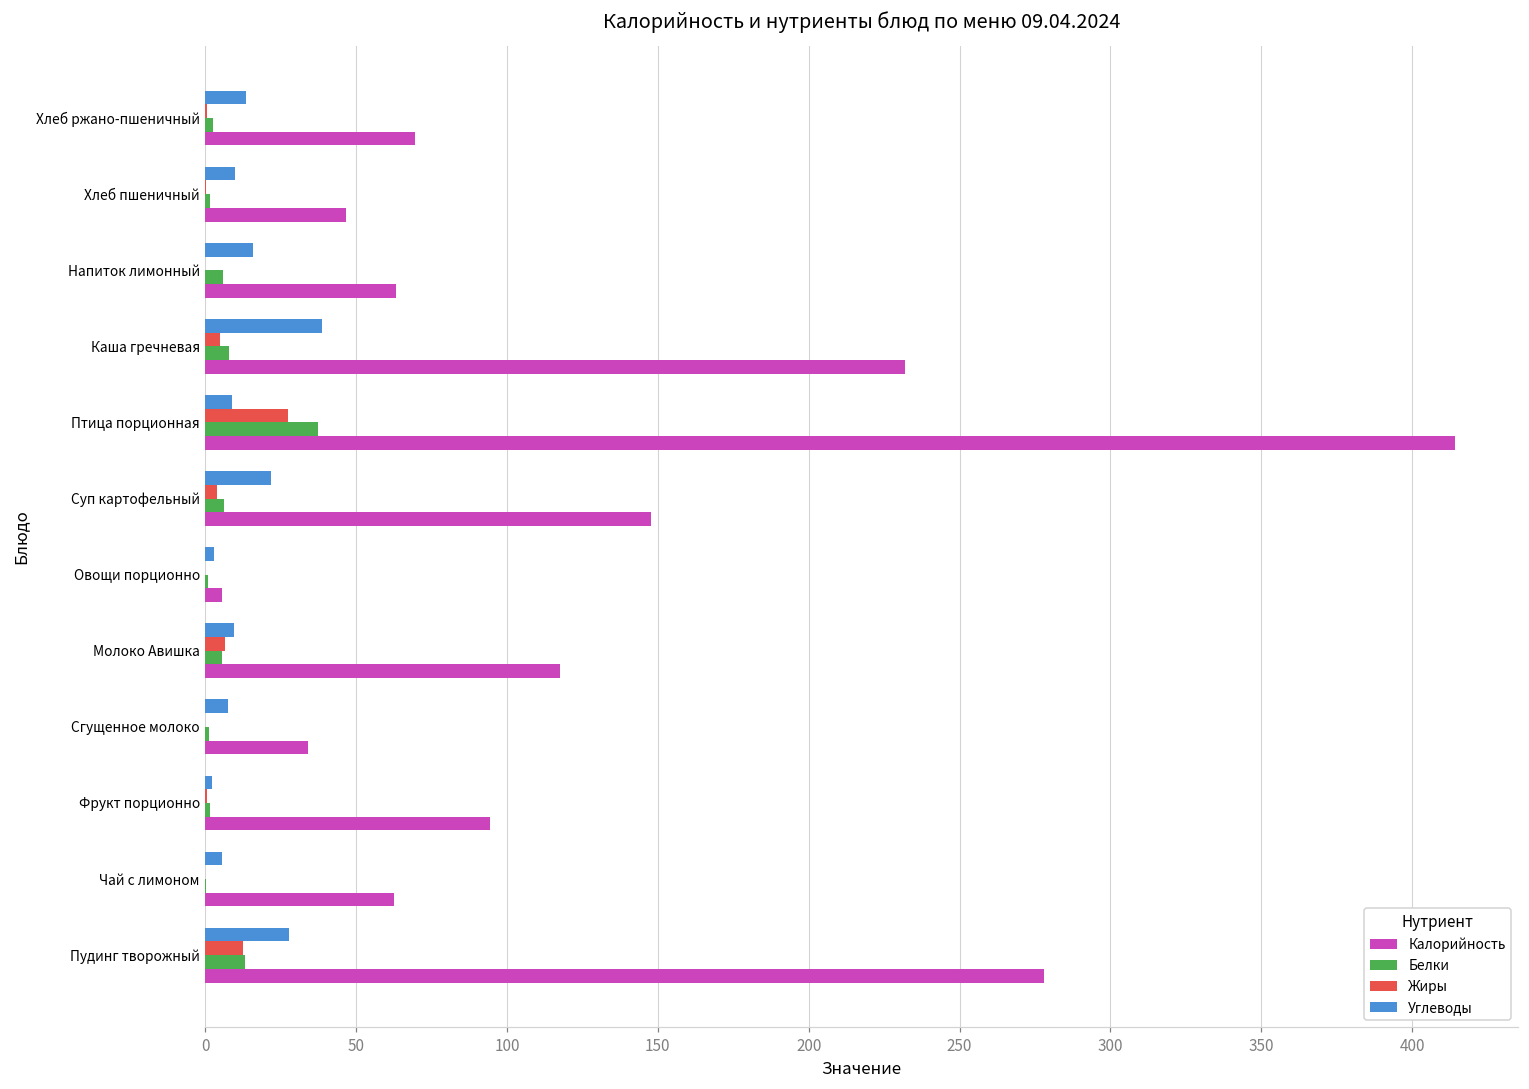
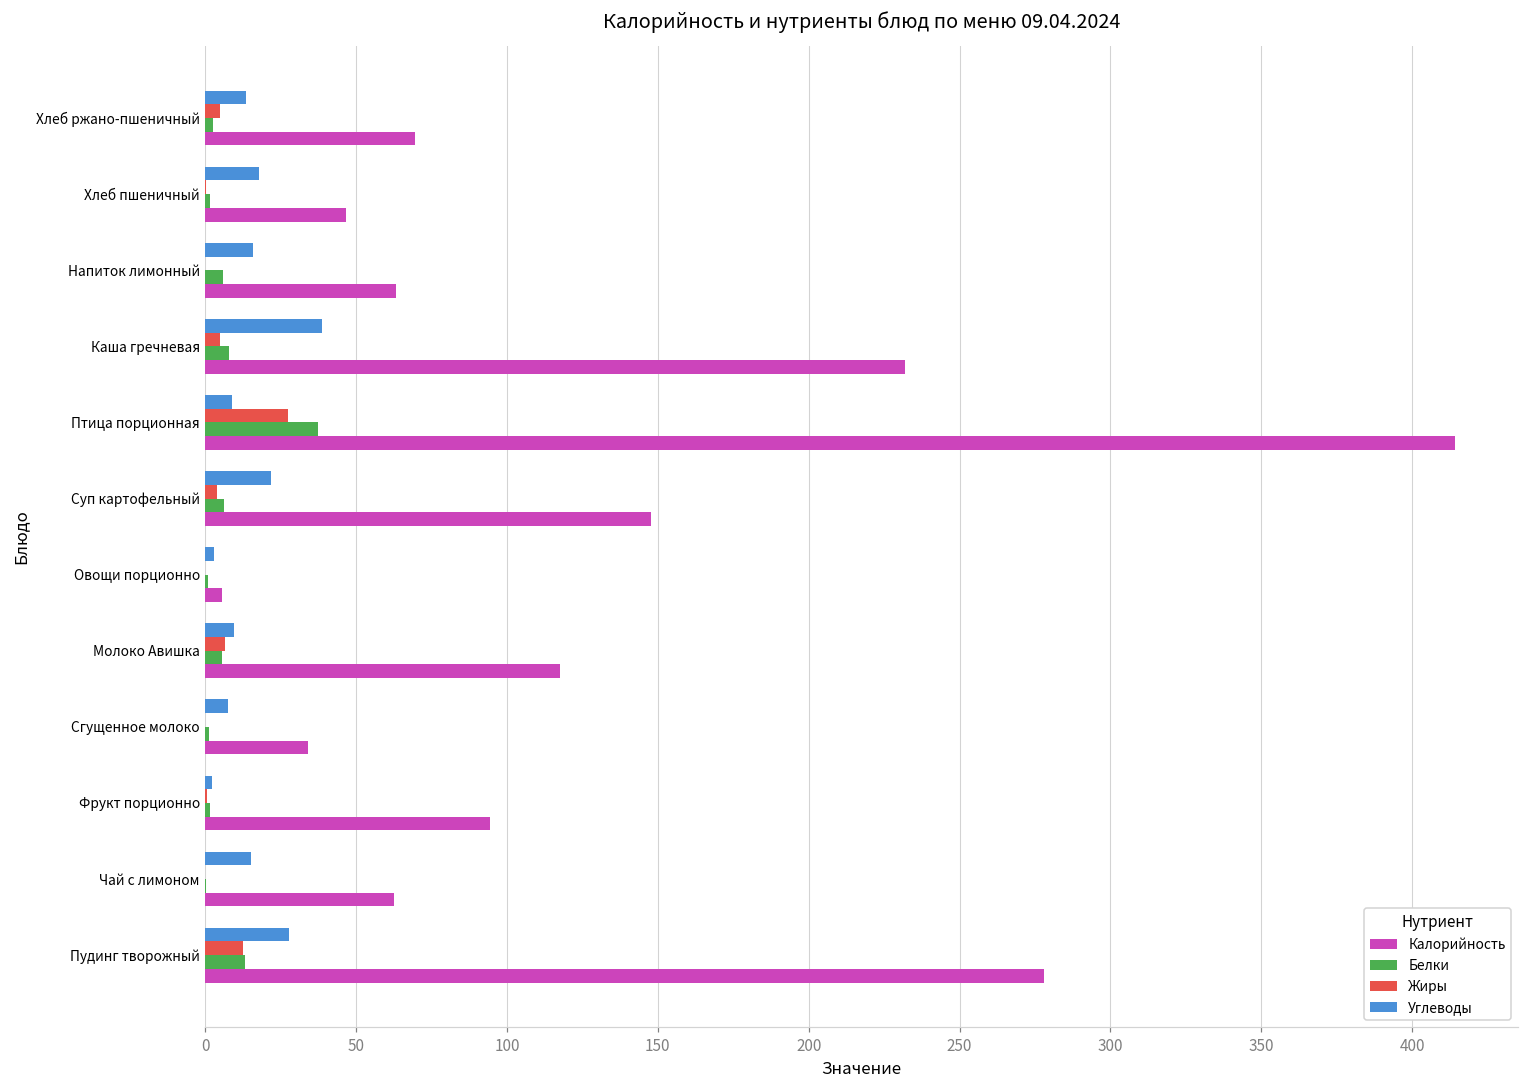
Жиры, Хлеб ржано-пшеничный: 0 -> 5
Углеводы, Хлеб пшеничный: 10 -> 18
Углеводы, Чай с лимоном: 6 -> 15
